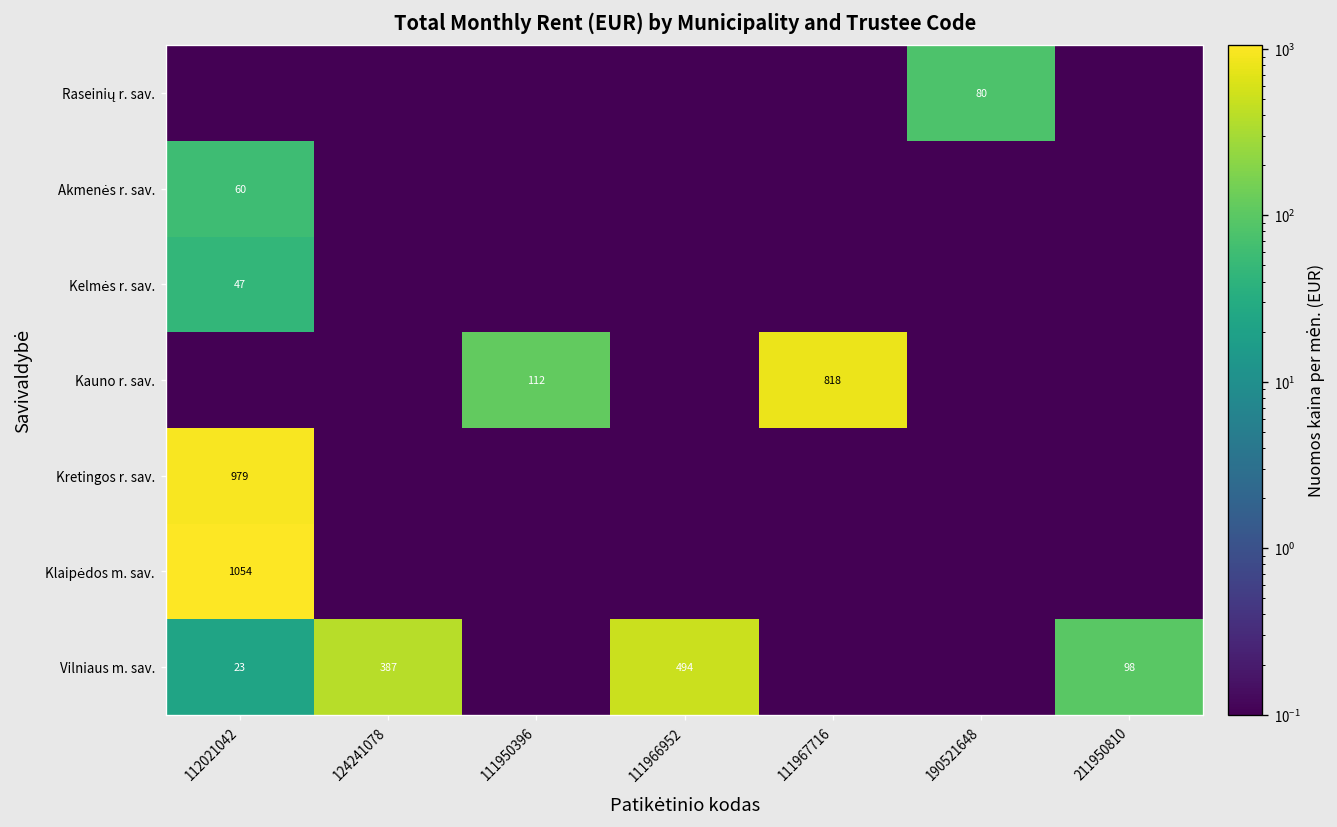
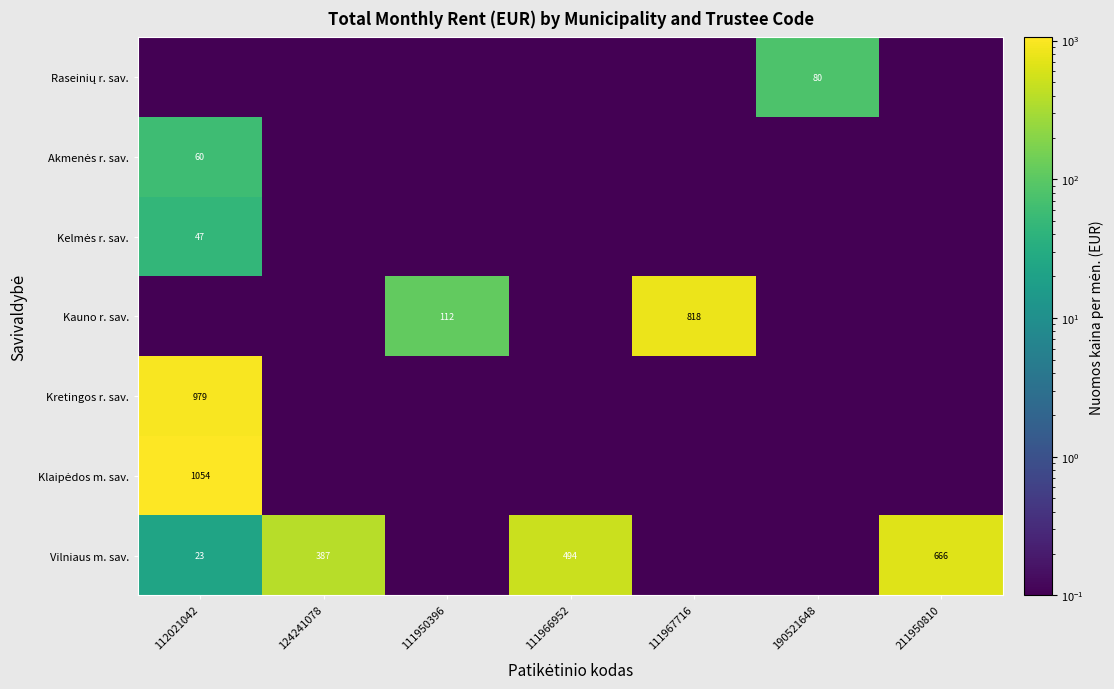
Vilniaus m. sav., 211950810: 98 -> 666
